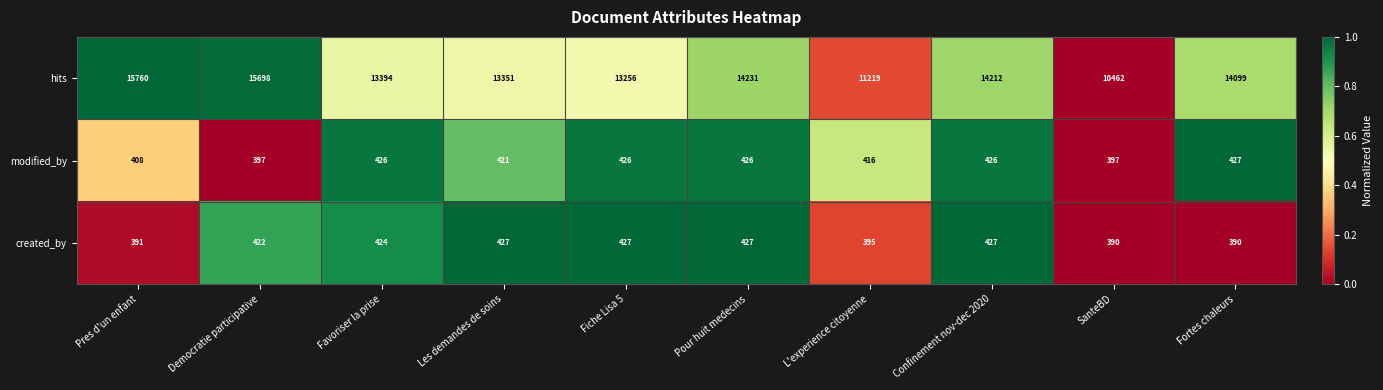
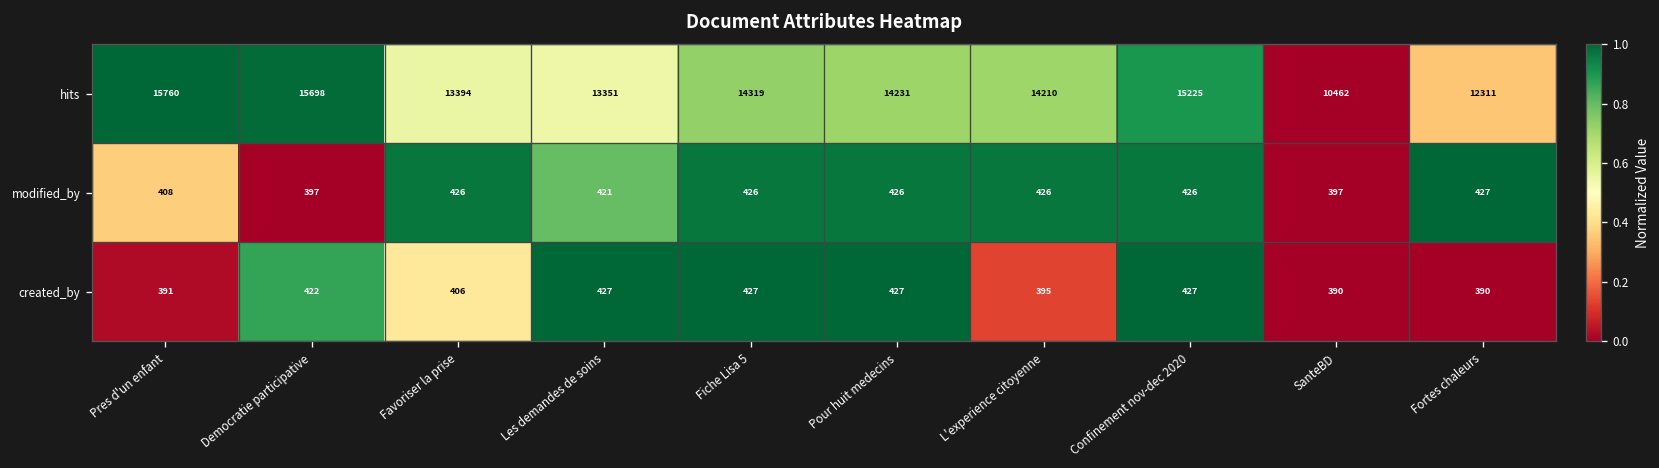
hits, Fiche Lisa 5: 13256 -> 14319
hits, L'experience citoyenne: 11219 -> 14210
hits, Confinement nov-dec 2020: 14212 -> 15225
hits, Fortes chaleurs: 14099 -> 12311
modified_by, L'experience citoyenne: 416 -> 426
created_by, Favoriser la prise: 424 -> 406
